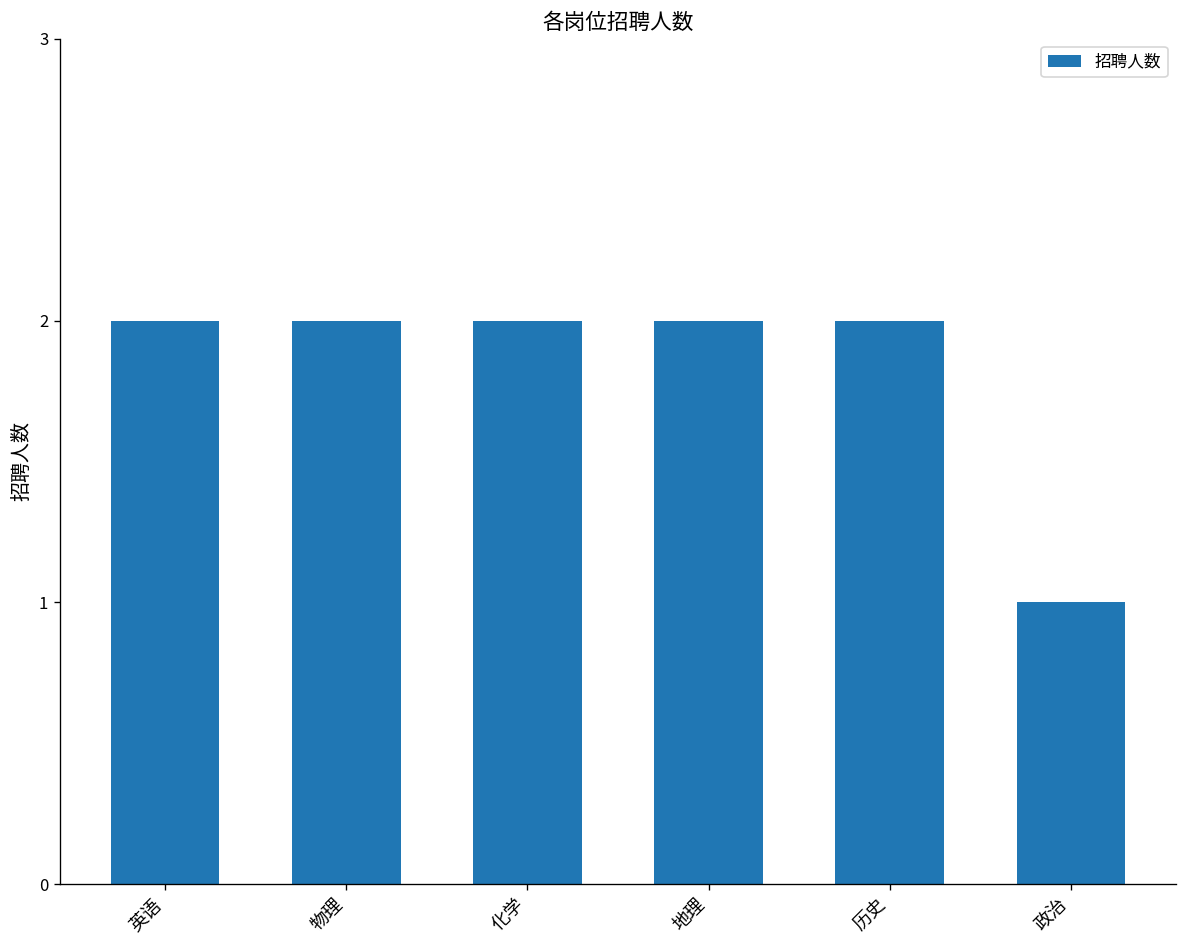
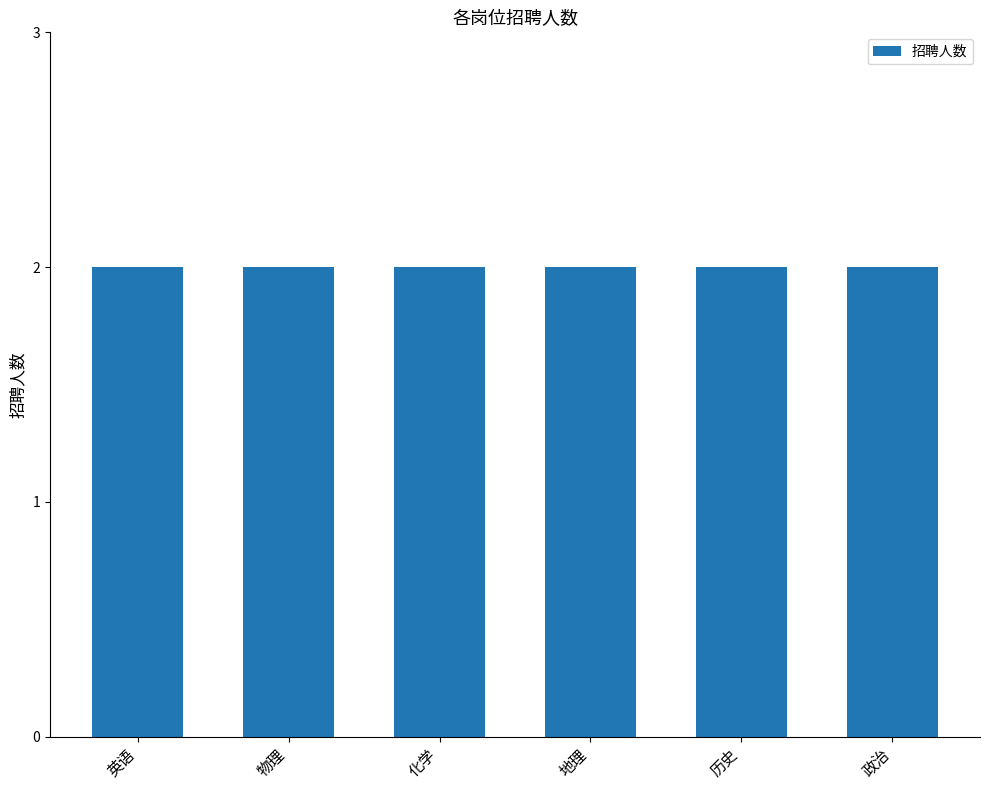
政治: 1 -> 2
